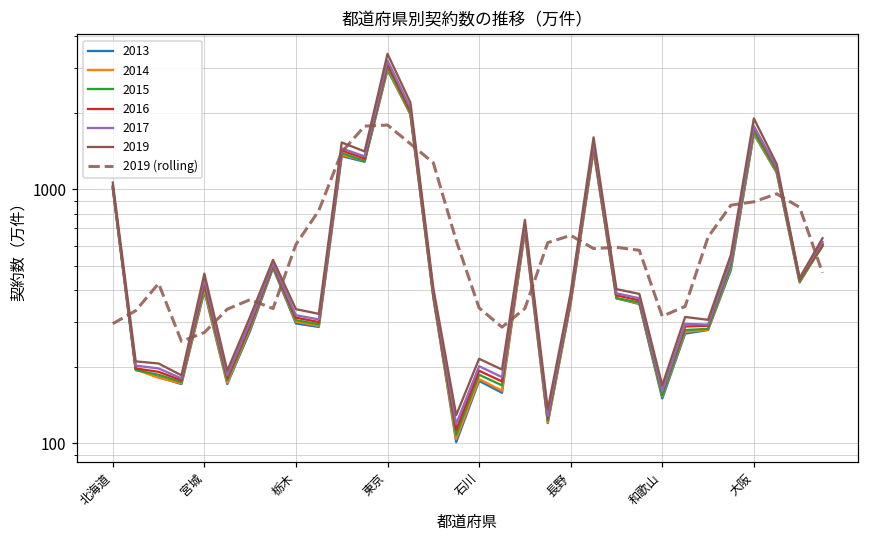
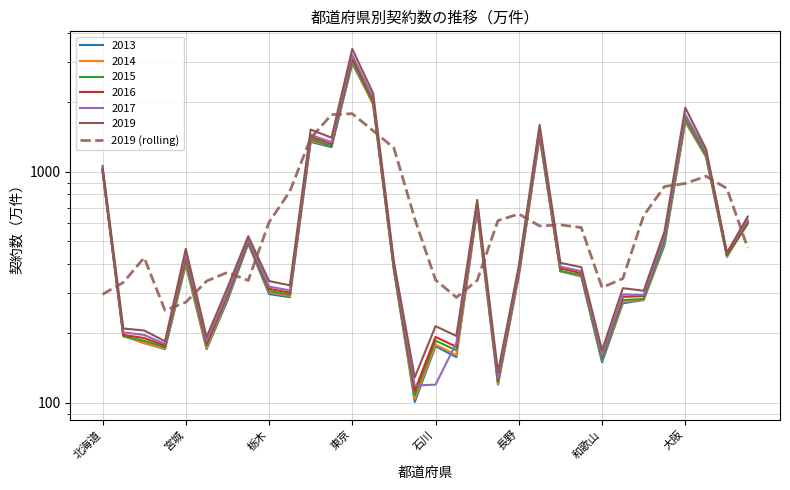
2017, 石川: 200 -> 120
